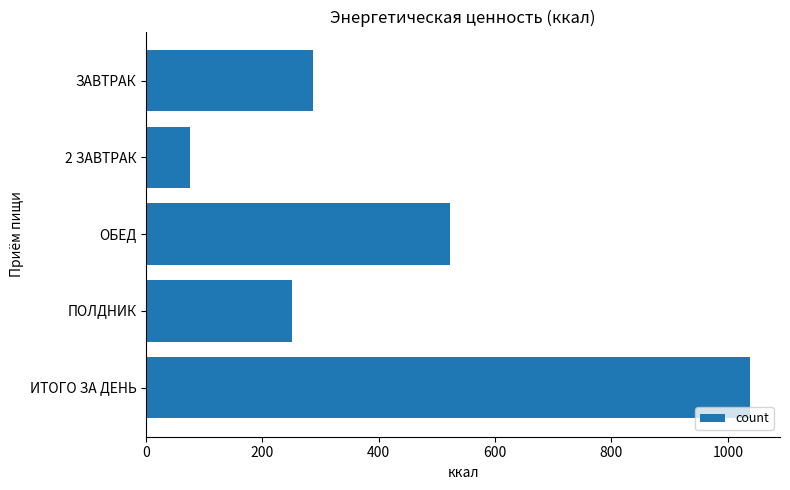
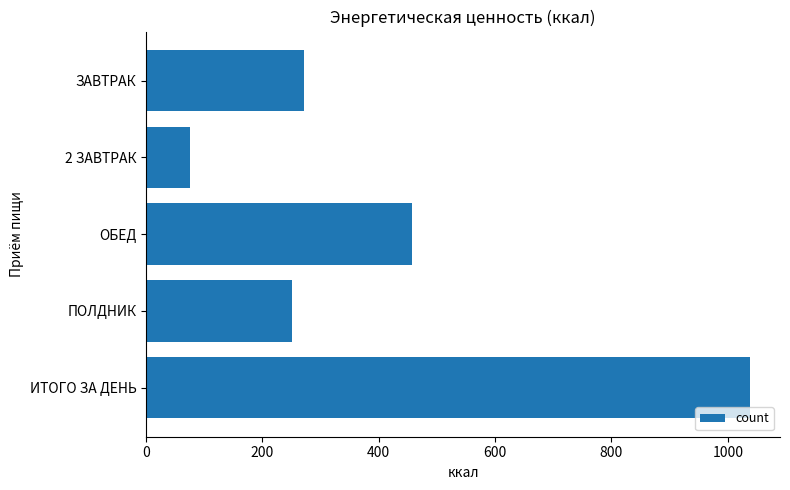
ЗАВТРАК: 290 -> 270
ОБЕД: 520 -> 460
